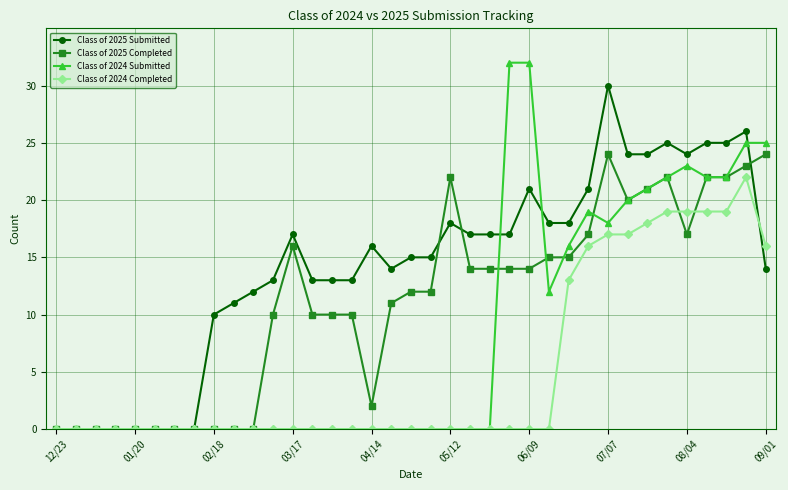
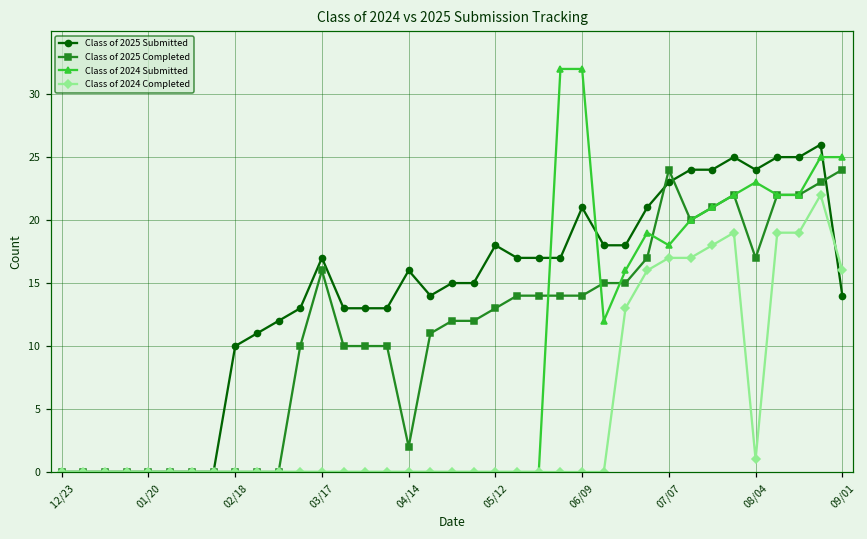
Class of 2025 Completed, 05/12: 22 -> 13
Class of 2025 Submitted, 07/07: 30 -> 23
Class of 2024 Completed, 08/04: 19 -> 1
